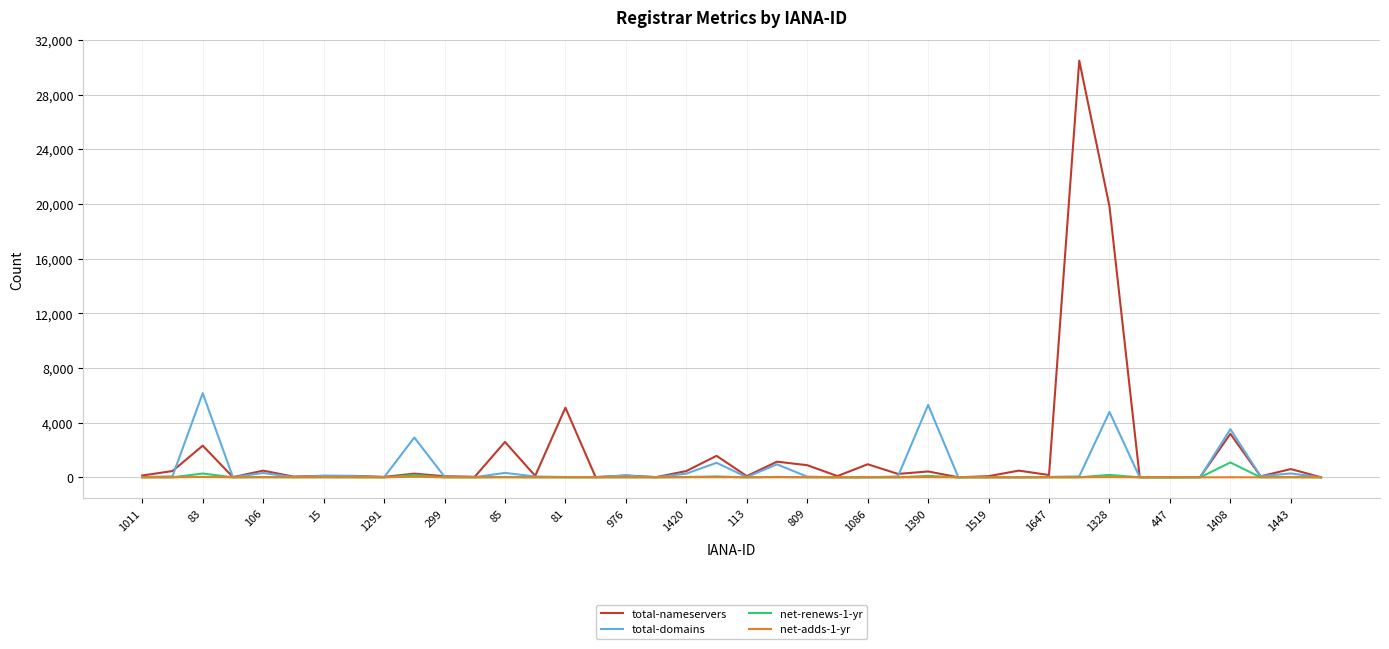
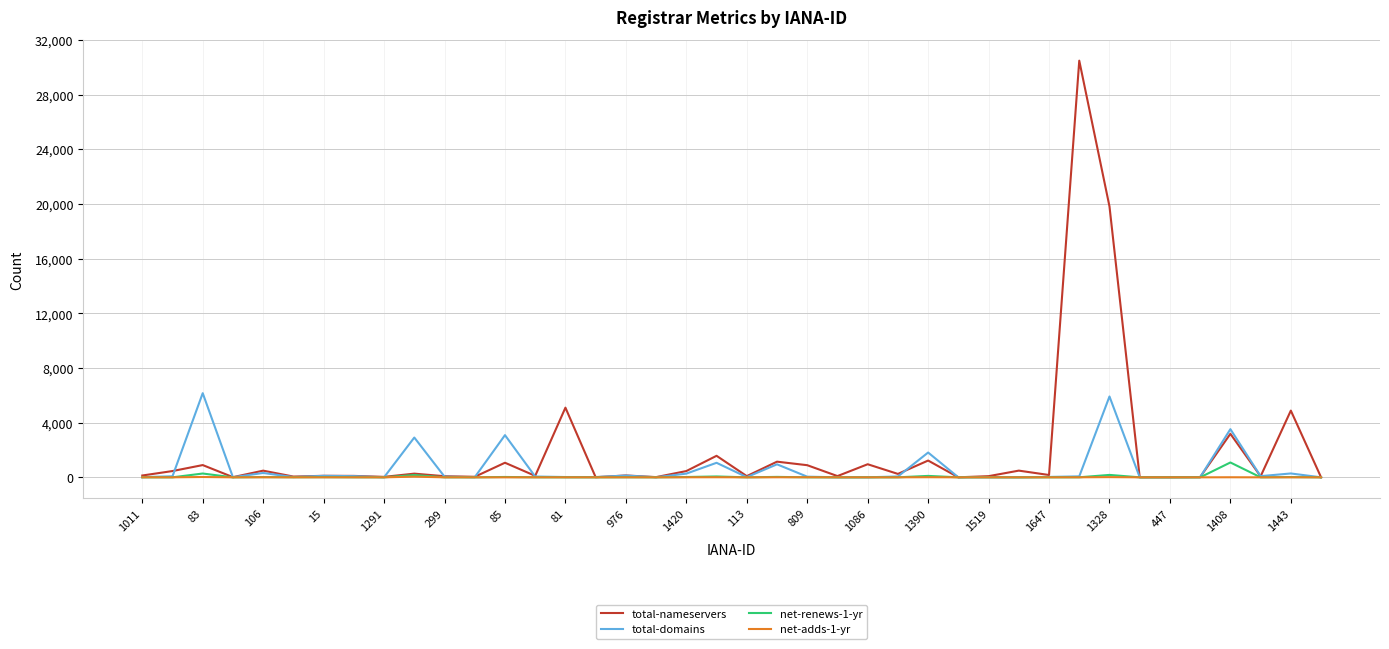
total-nameservers, 83: 2,300 -> 900
total-nameservers, 85: 2,600 -> 1,100
total-domains, 85: 300 -> 3,100
total-nameservers, 1390: 400 -> 1,200
total-domains, 1390: 5,300 -> 1,800
total-domains, 1328: 4,800 -> 5,900
total-nameservers, 1443: 600 -> 4,900
